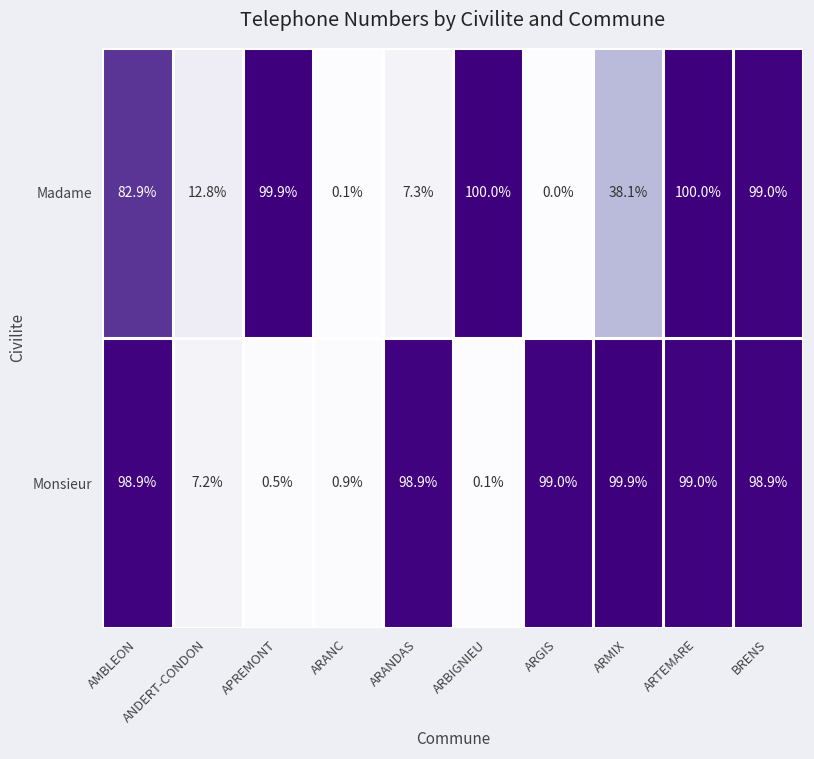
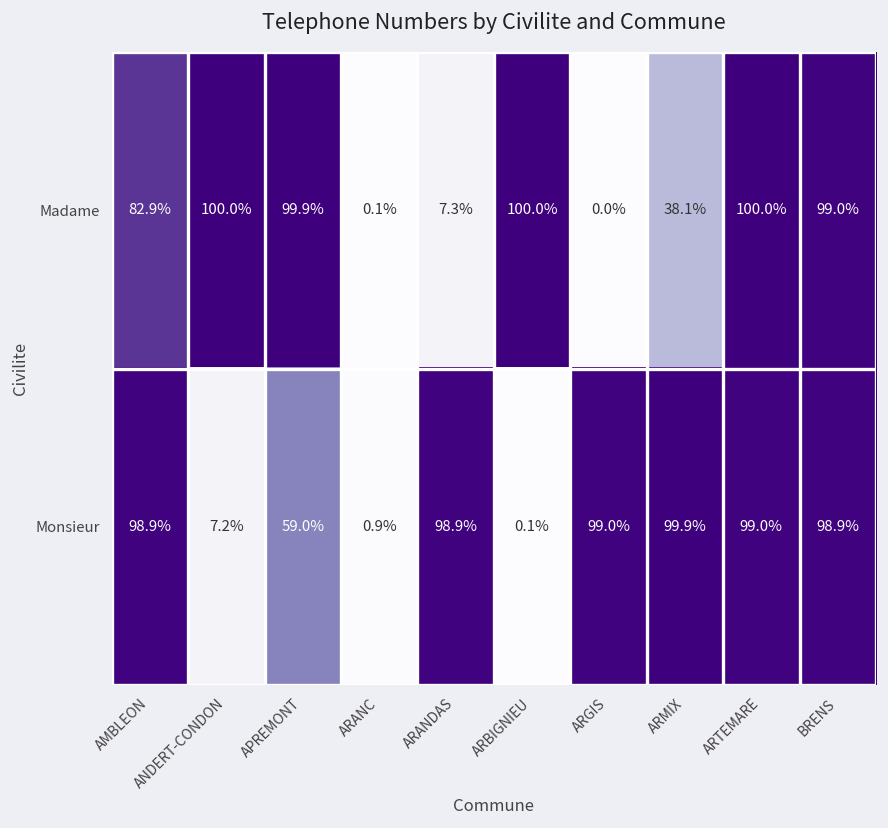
Madame, ANDERT-CONDON: 12.8% -> 100.0%
Monsieur, APREMONT: 0.5% -> 59.0%
